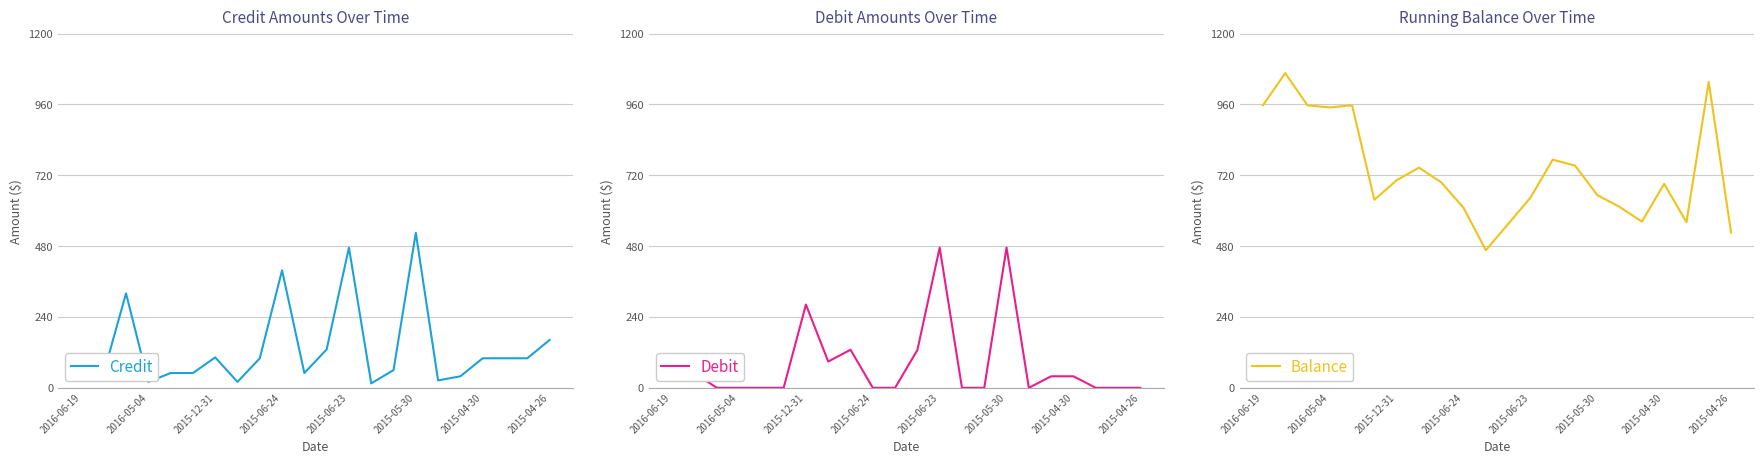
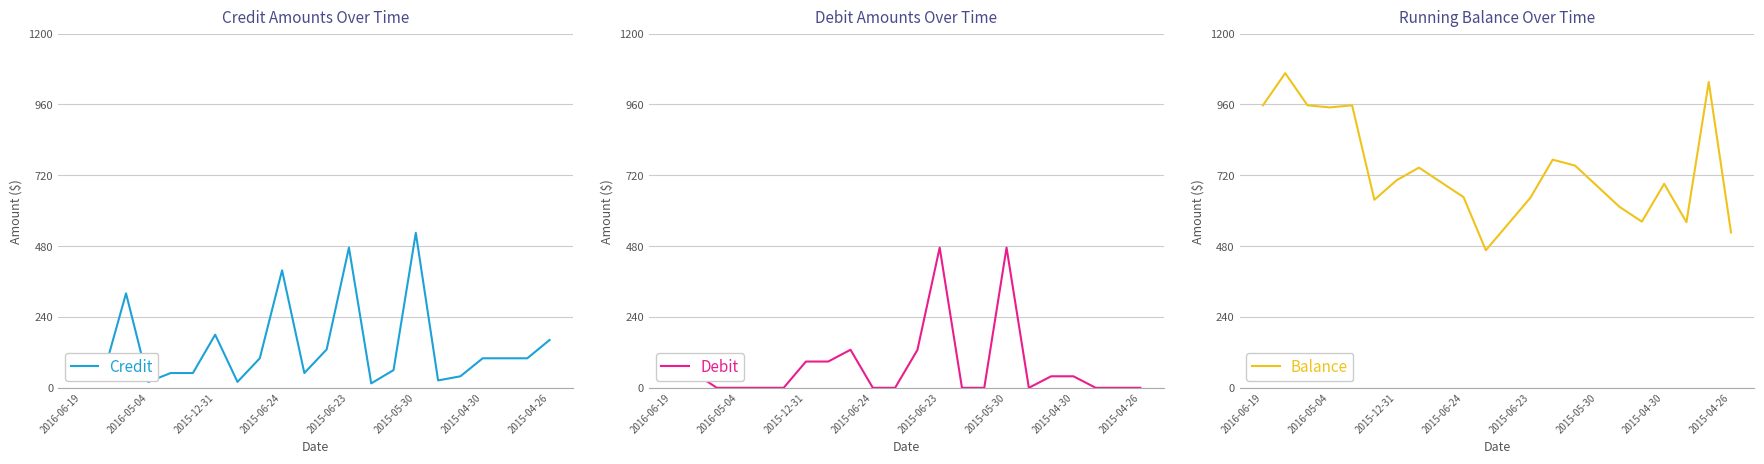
Credit Amounts Over Time, 2015-12-31: 100 -> 180
Debit Amounts Over Time, 2015-12-31: 280 -> 90
Running Balance Over Time, 2015-06-24: 610 -> 650
Running Balance Over Time, 2015-05-30: 650 -> 680
